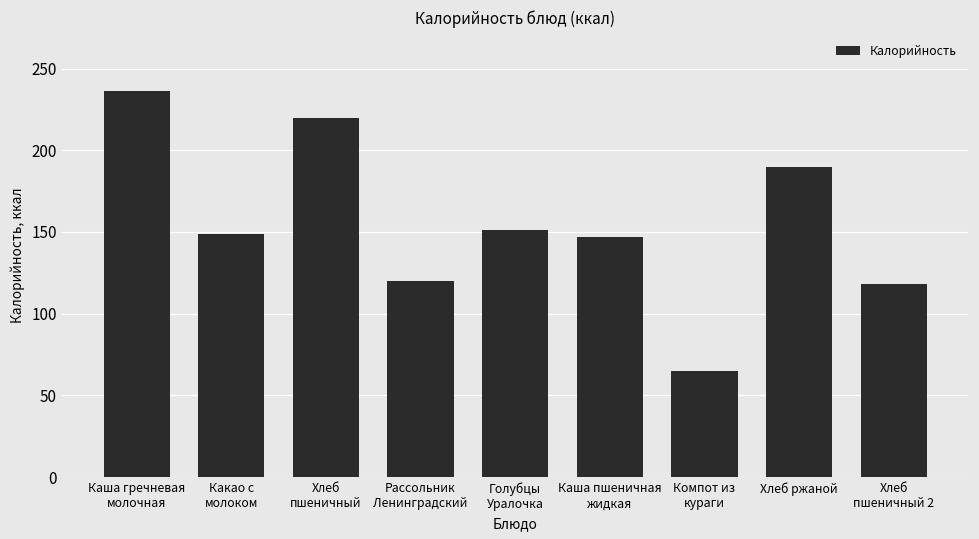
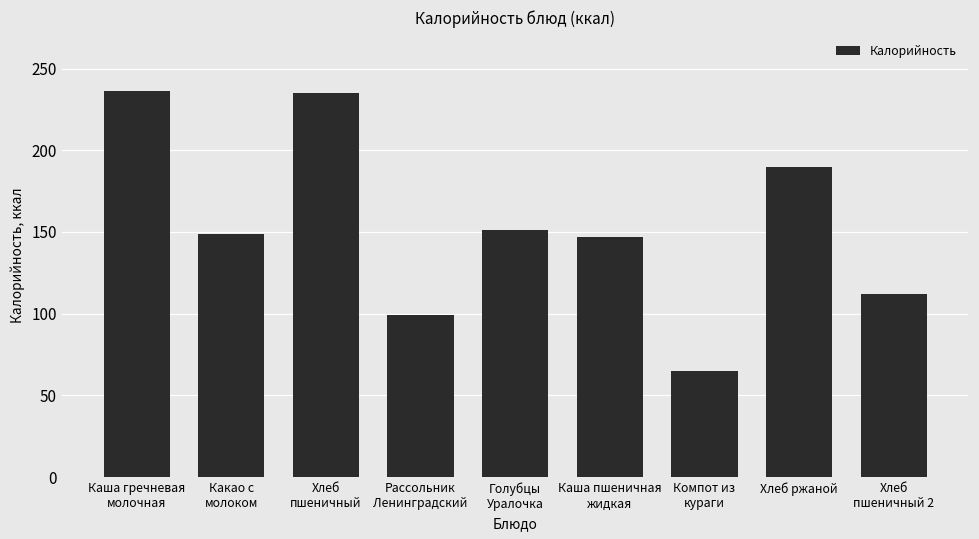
Хлеб пшеничный: 220 -> 235
Рассольник Ленинградский: 120 -> 99
Хлеб пшеничный 2: 118 -> 112
